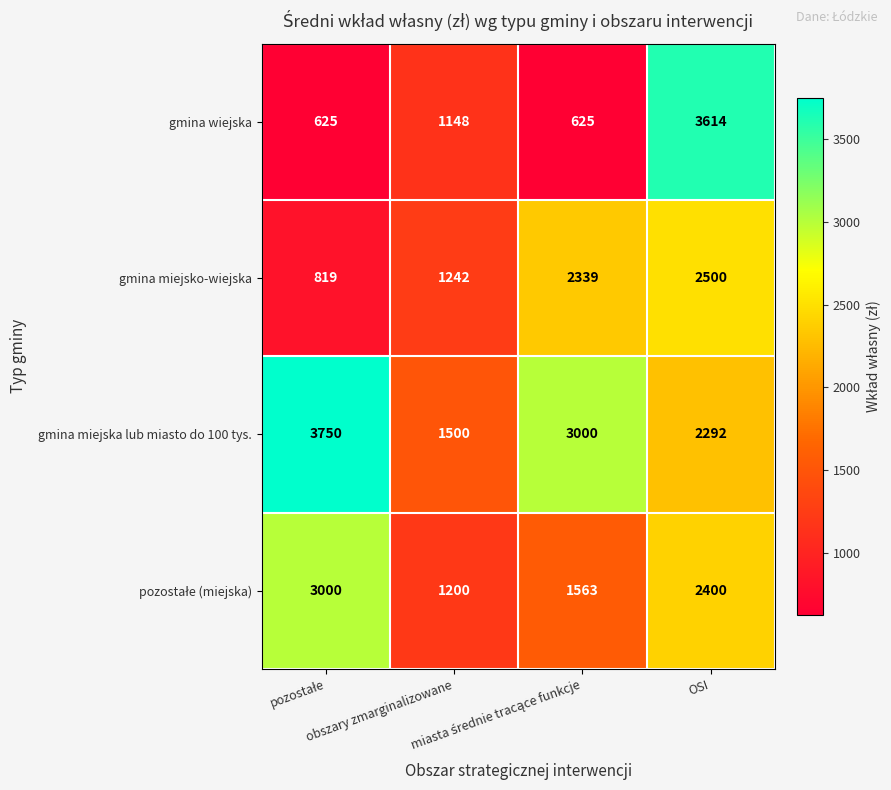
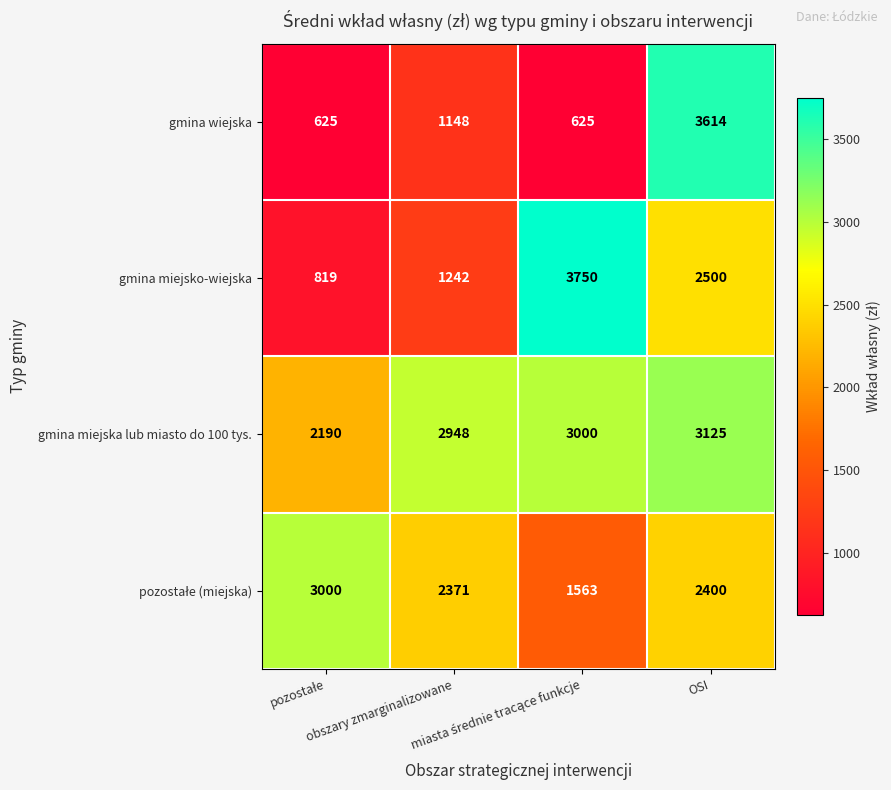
gmina miejsko-wiejska, miasta średnie tracące funkcje: 2339 -> 3750
gmina miejska lub miasto do 100 tys., pozostałe: 3750 -> 2190
gmina miejska lub miasto do 100 tys., obszary zmarginalizowane: 1500 -> 2948
gmina miejska lub miasto do 100 tys., OSI: 2292 -> 3125
pozostałe (miejska), obszary zmarginalizowane: 1200 -> 2371
